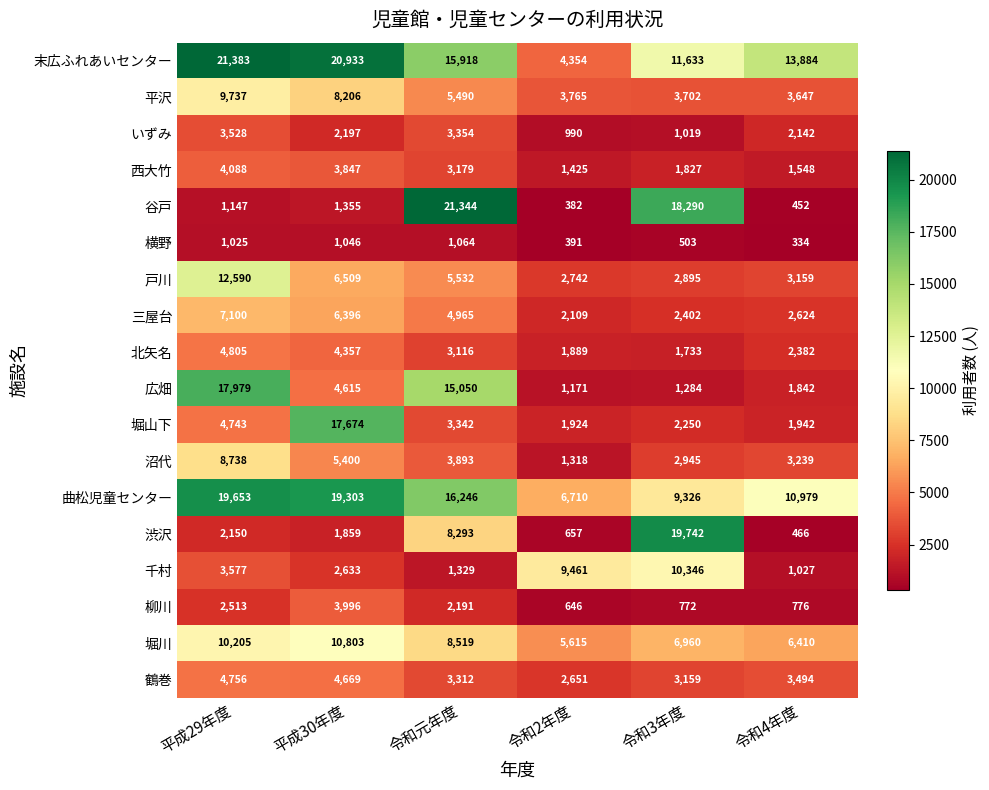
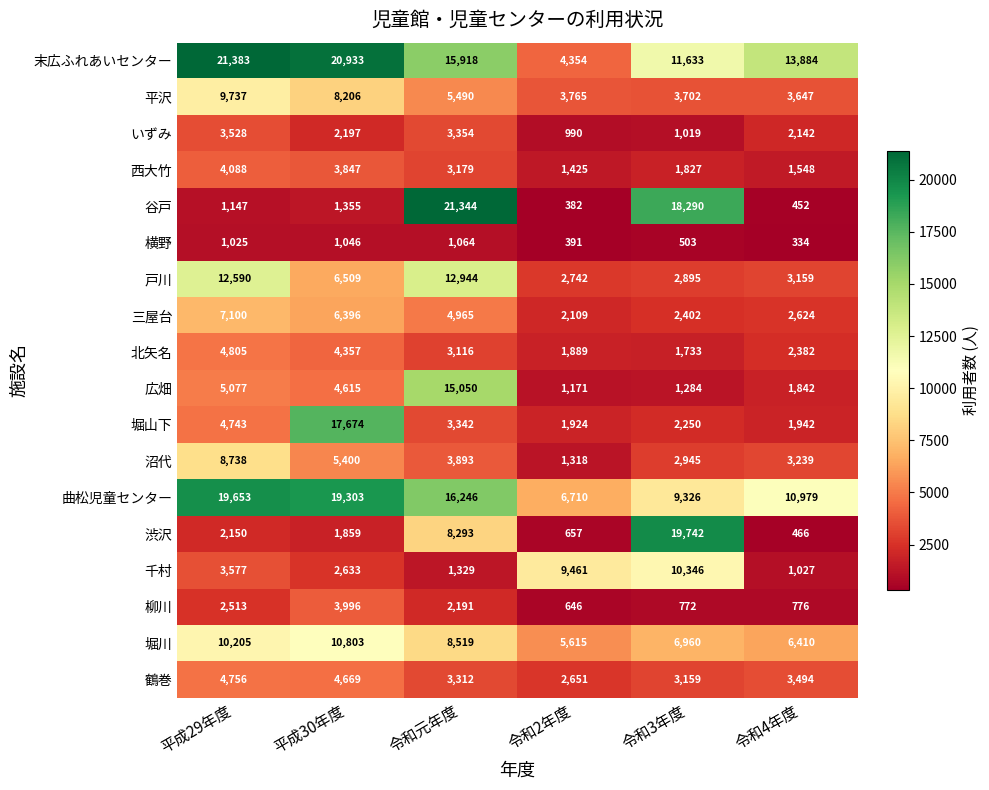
戸川, 令和元年度: 5,532 -> 12,944
広畑, 平成29年度: 17,979 -> 5,077
